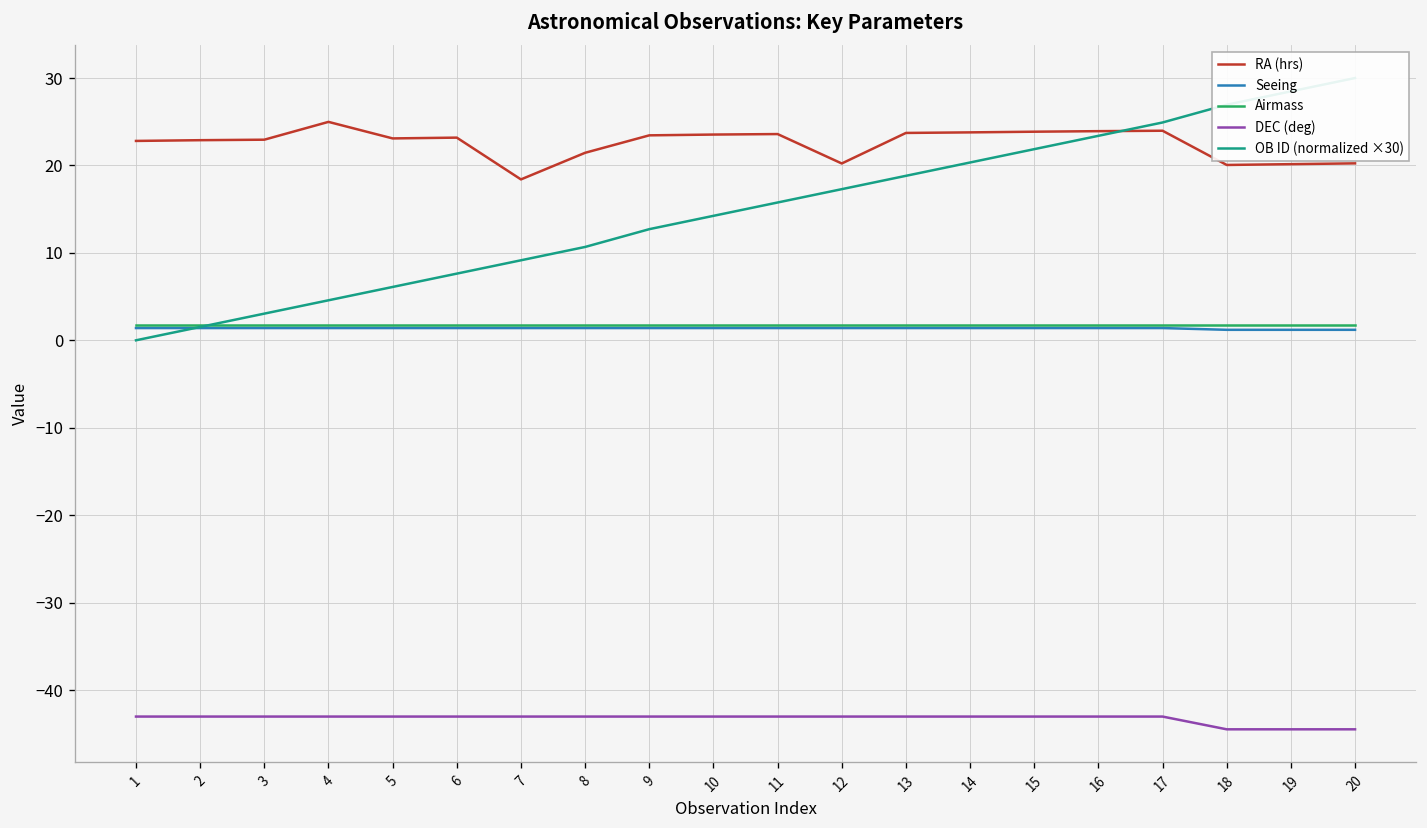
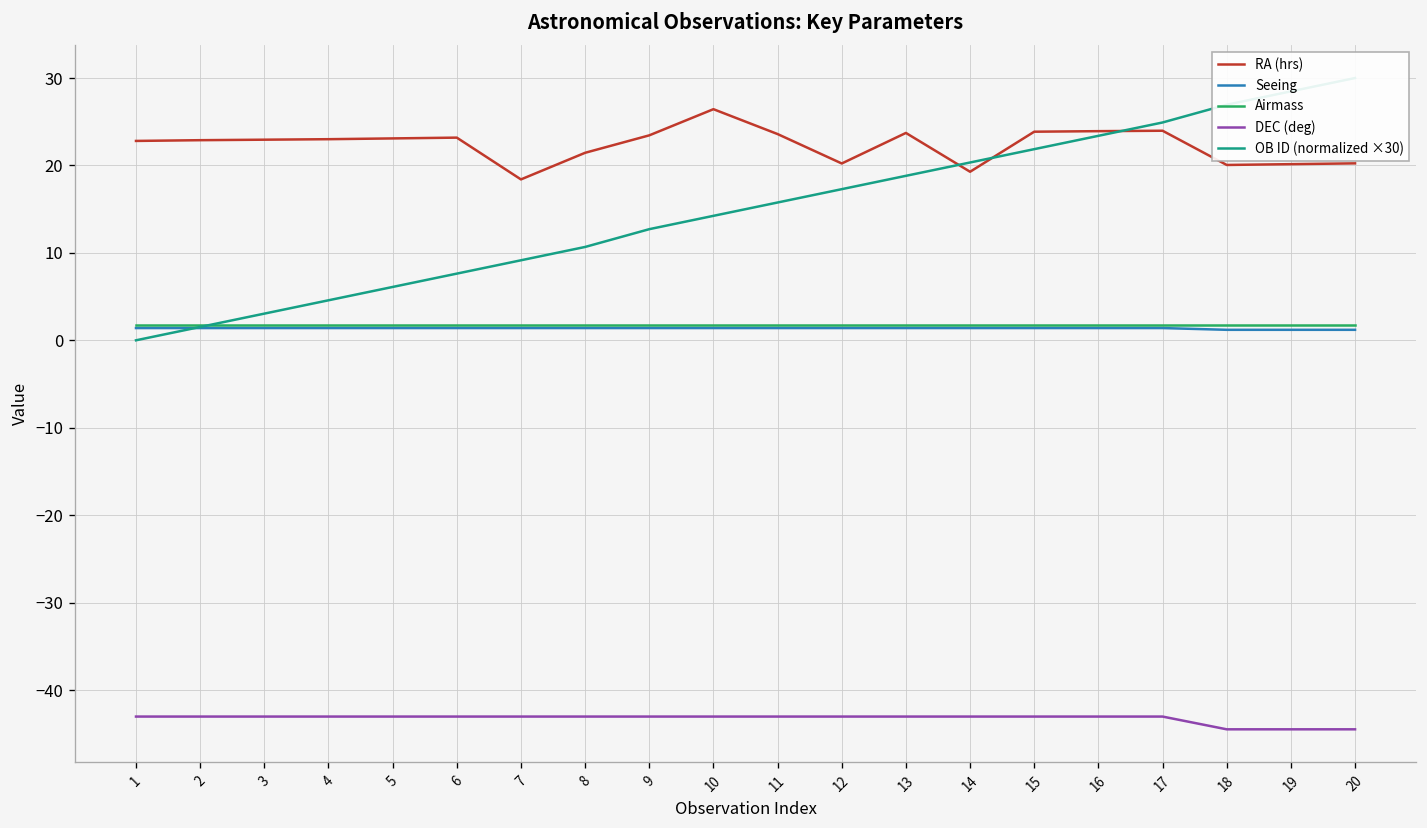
RA (hrs), 4: 25 -> 23
RA (hrs), 10: 24 -> 26
RA (hrs), 14: 24 -> 19
